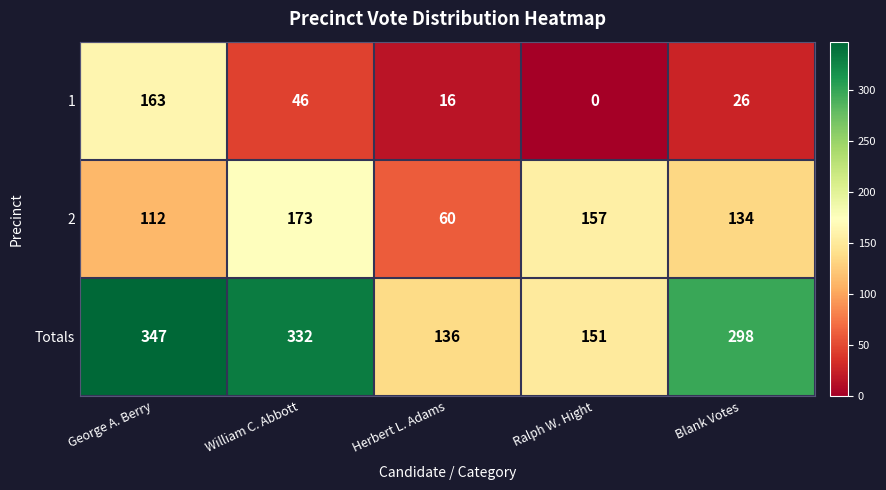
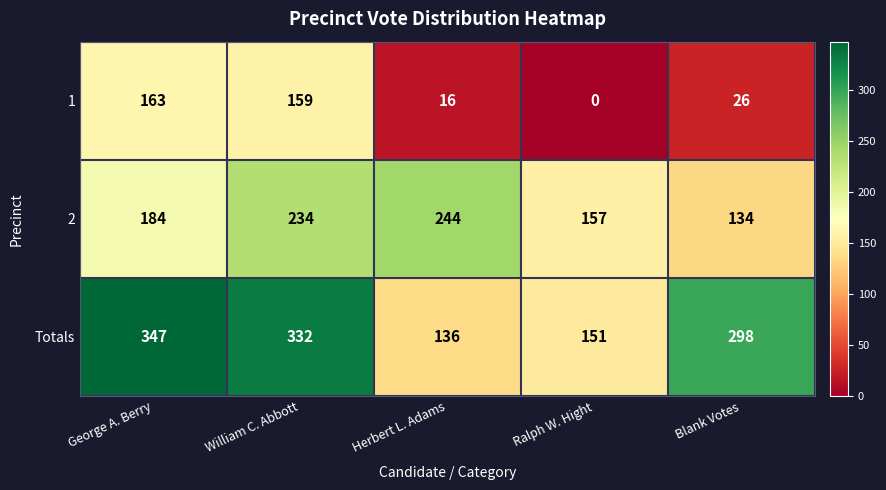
1, William C. Abbott: 46 -> 159
2, George A. Berry: 112 -> 184
2, William C. Abbott: 173 -> 234
2, Herbert L. Adams: 60 -> 244
